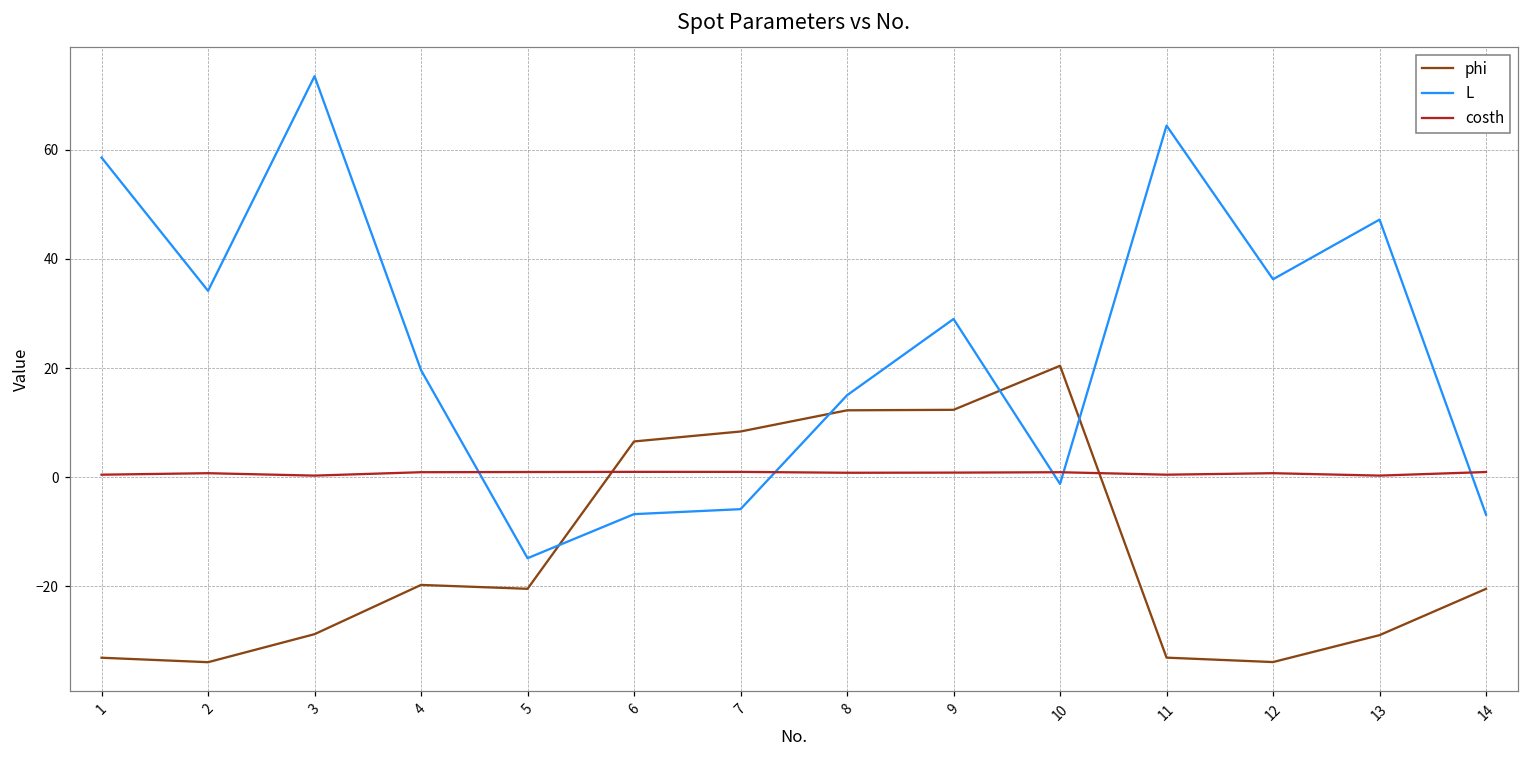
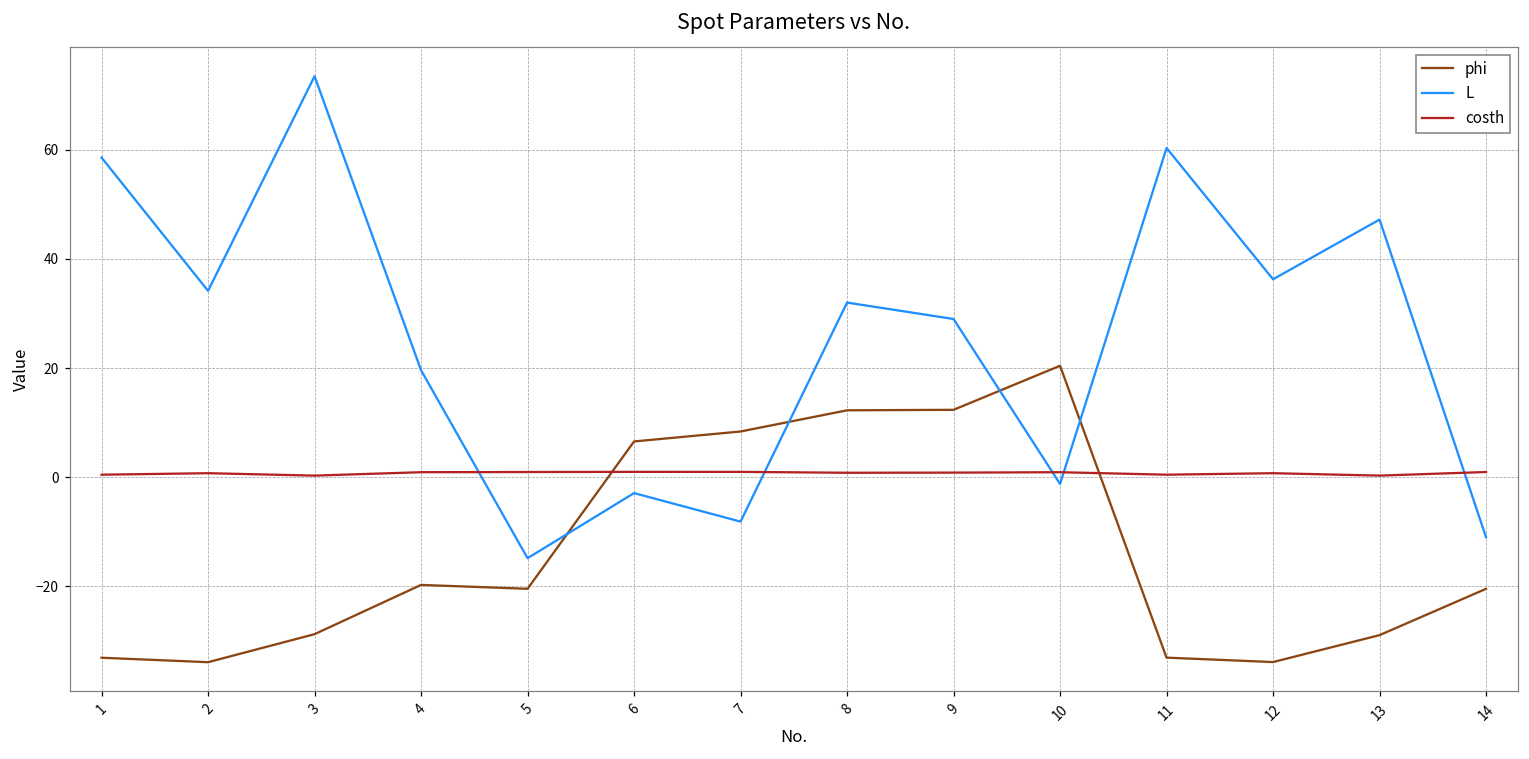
L, 6: -7 -> -3
L, 7: -6 -> -8
L, 8: 15 -> 32
L, 11: 64 -> 60
L, 14: -7 -> -11
